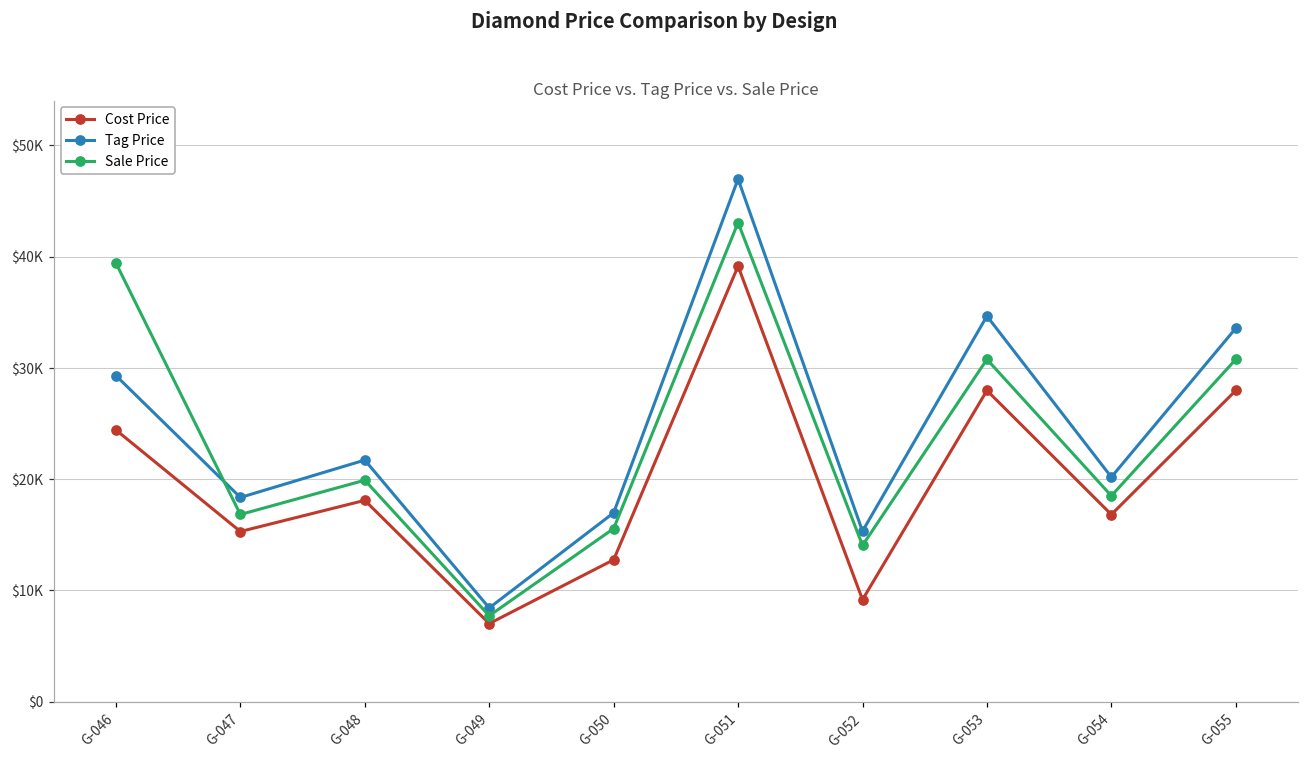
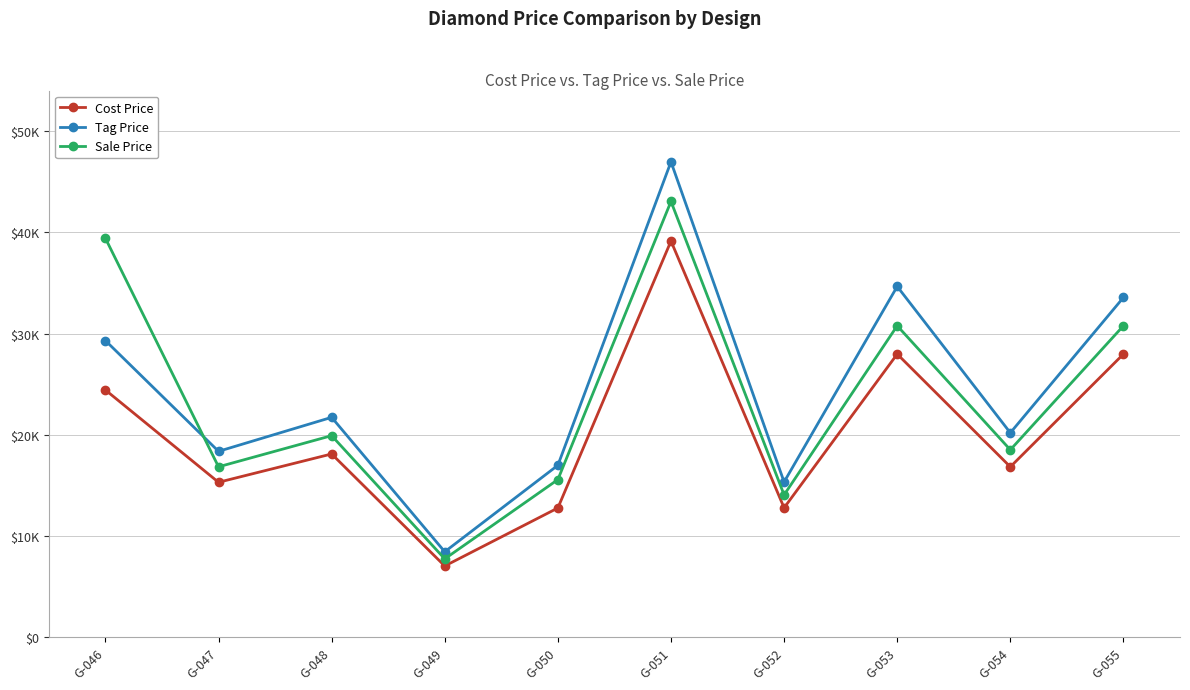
Cost Price, G-052: $9200 -> $12800
